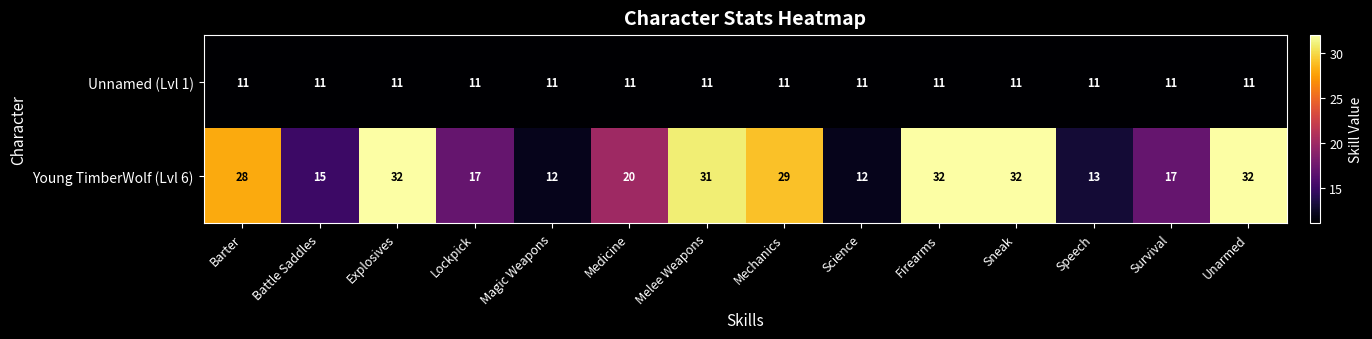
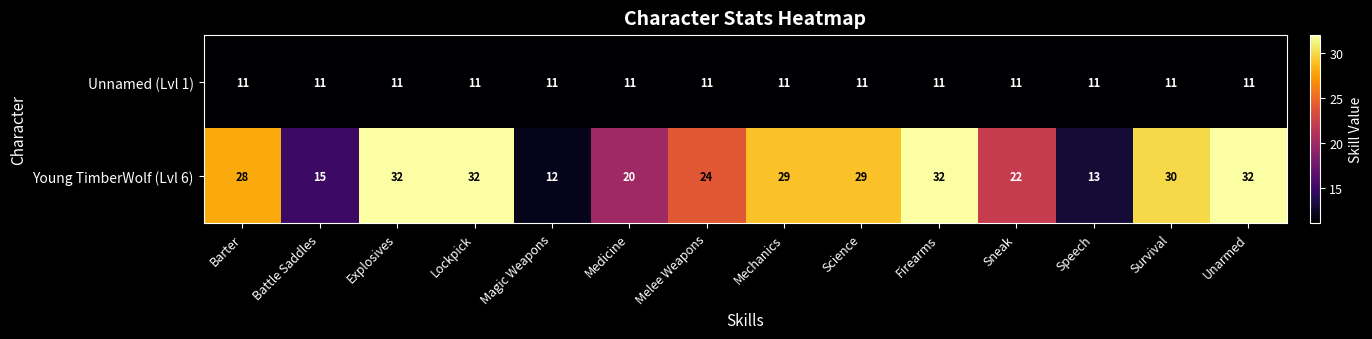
Young TimberWolf (Lvl 6), Lockpick: 17 -> 32
Young TimberWolf (Lvl 6), Melee Weapons: 31 -> 24
Young TimberWolf (Lvl 6), Science: 12 -> 29
Young TimberWolf (Lvl 6), Sneak: 32 -> 22
Young TimberWolf (Lvl 6), Survival: 17 -> 30
